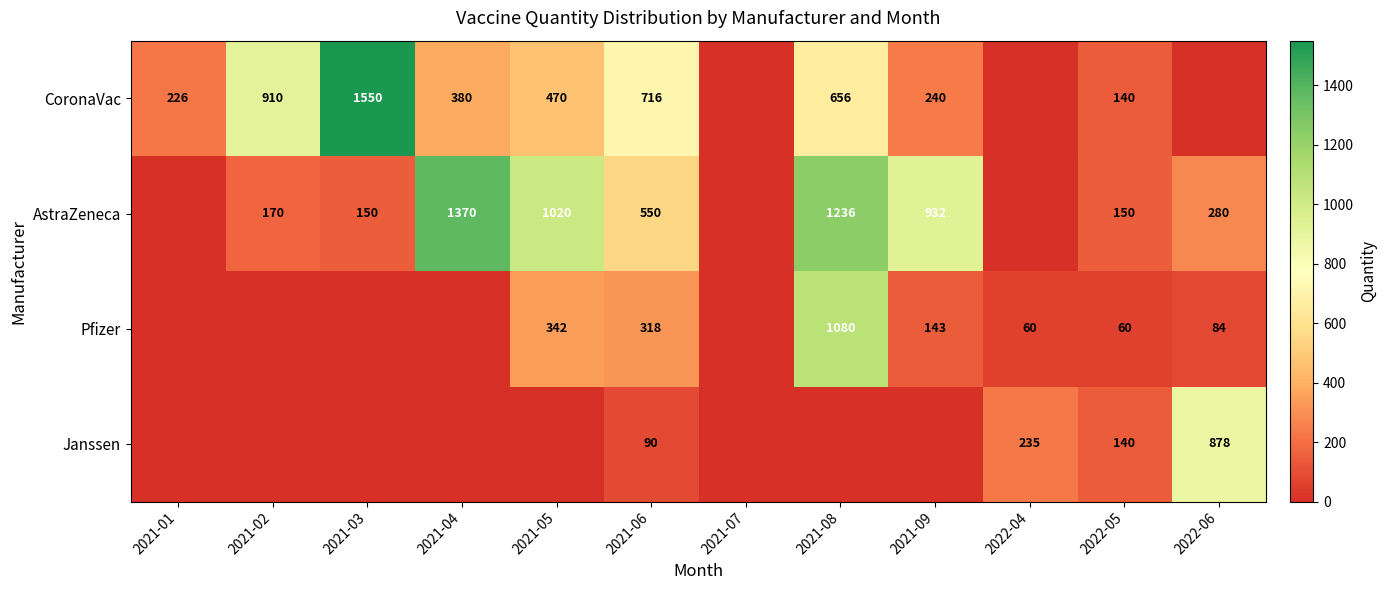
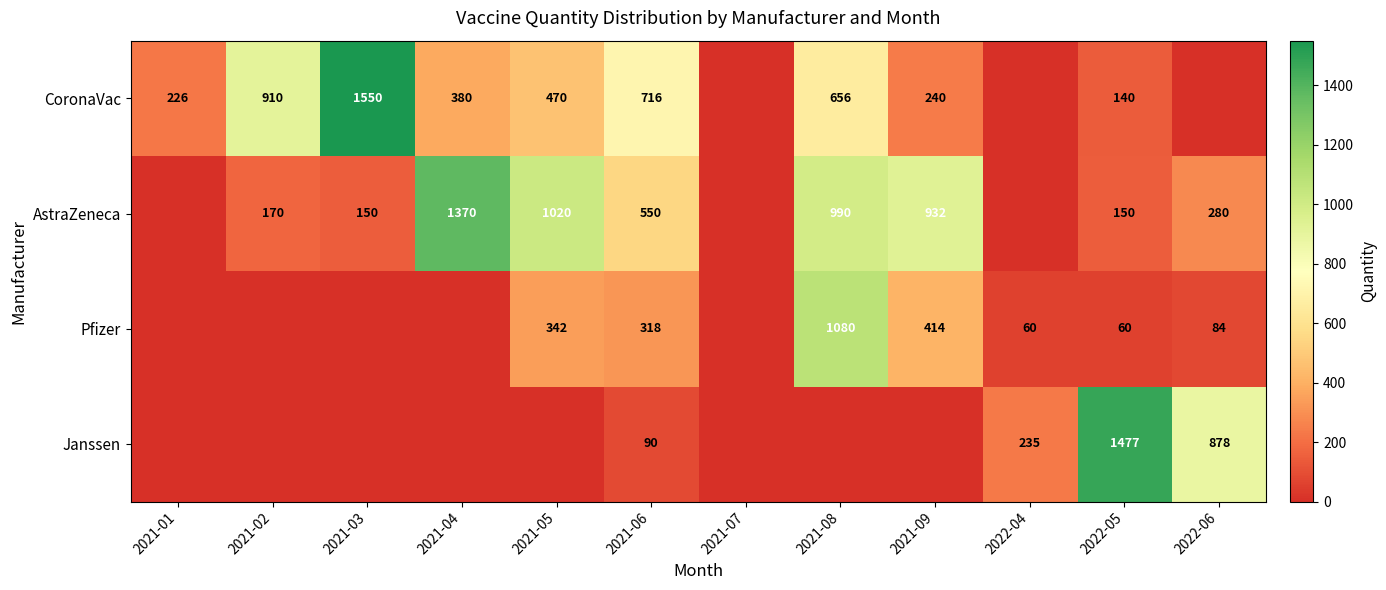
AstraZeneca, 2021-08: 1236 -> 990
Pfizer, 2021-09: 143 -> 414
Janssen, 2022-05: 140 -> 1477
